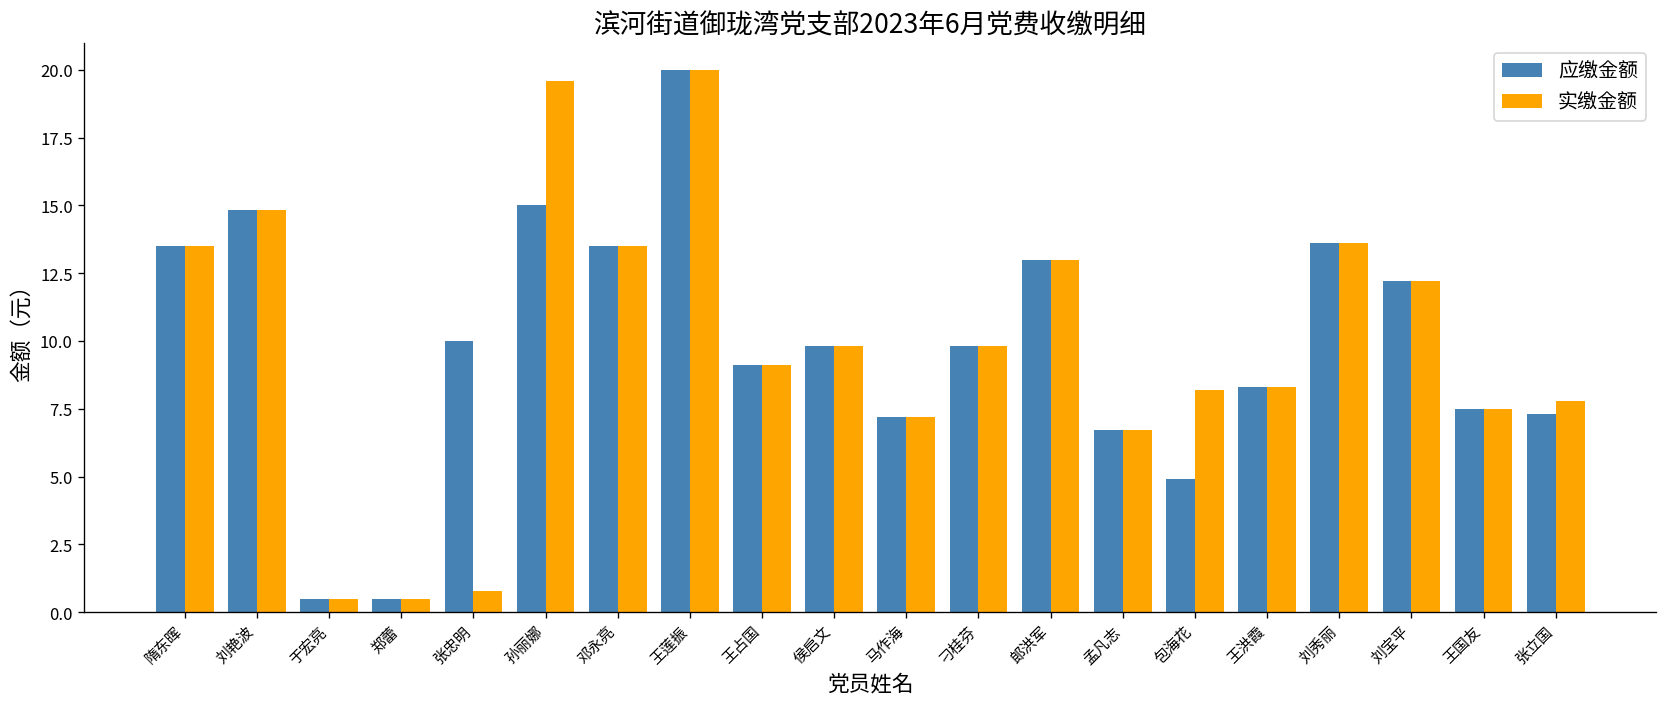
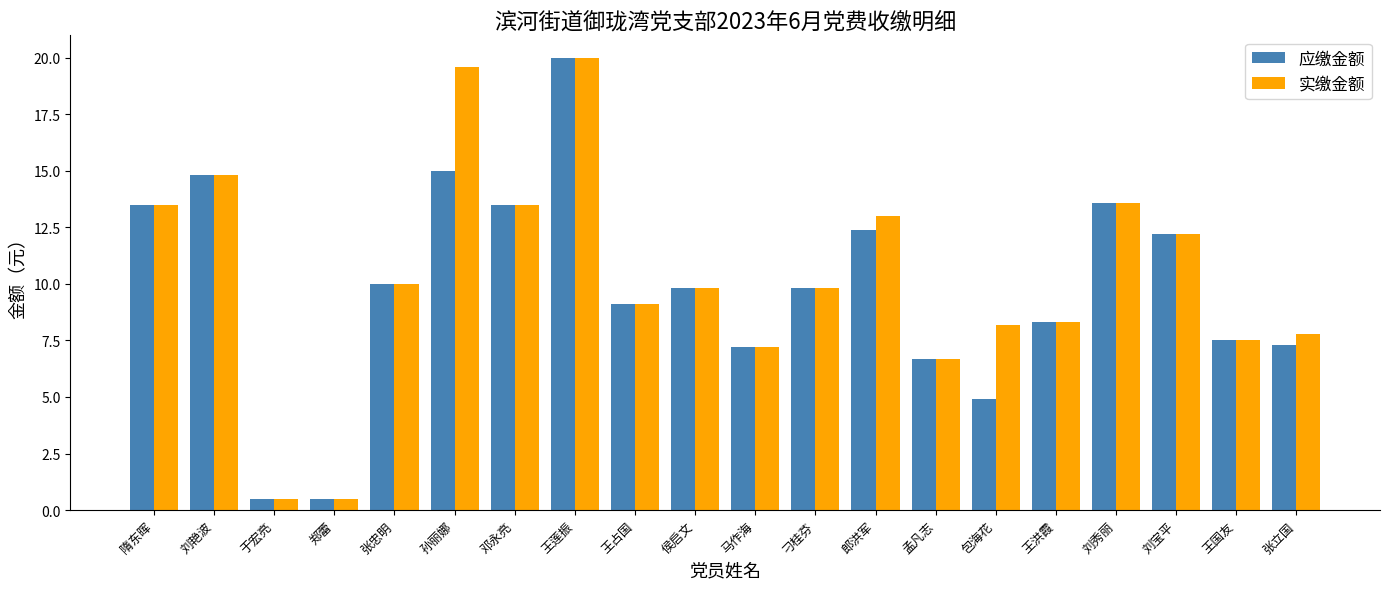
实缴金额, 张忠明: 0.8 -> 10.0
应缴金额, 郎洪军: 13.0 -> 12.4
